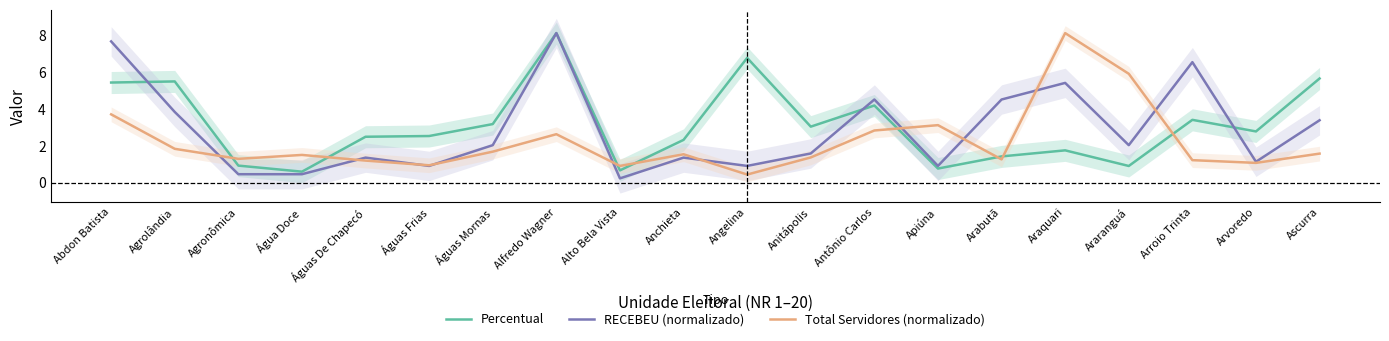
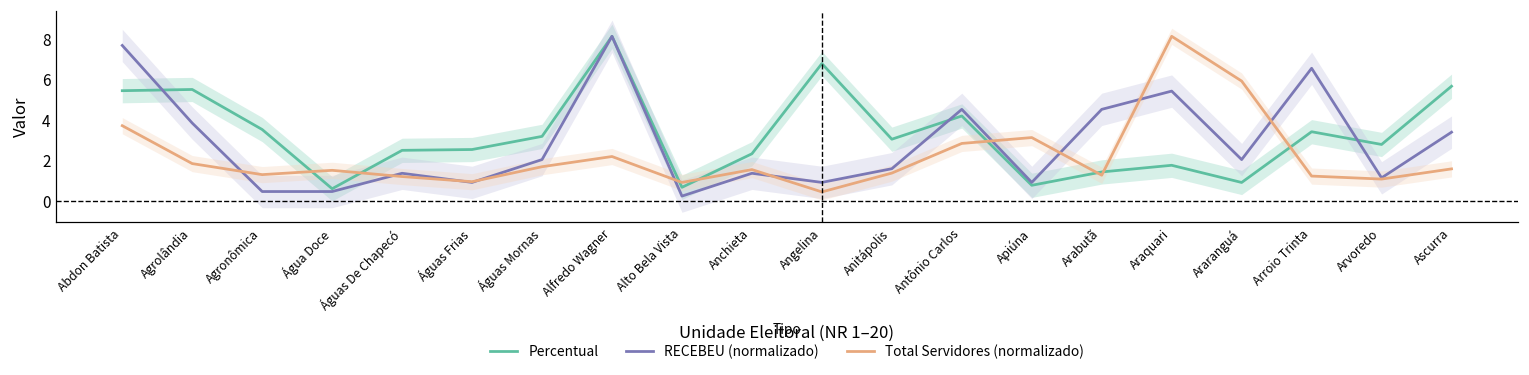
Percentual, Agronômica: 0.9 -> 3.5
Total Servidores (normalizado), Alfredo Wagner: 2.6 -> 2.2
